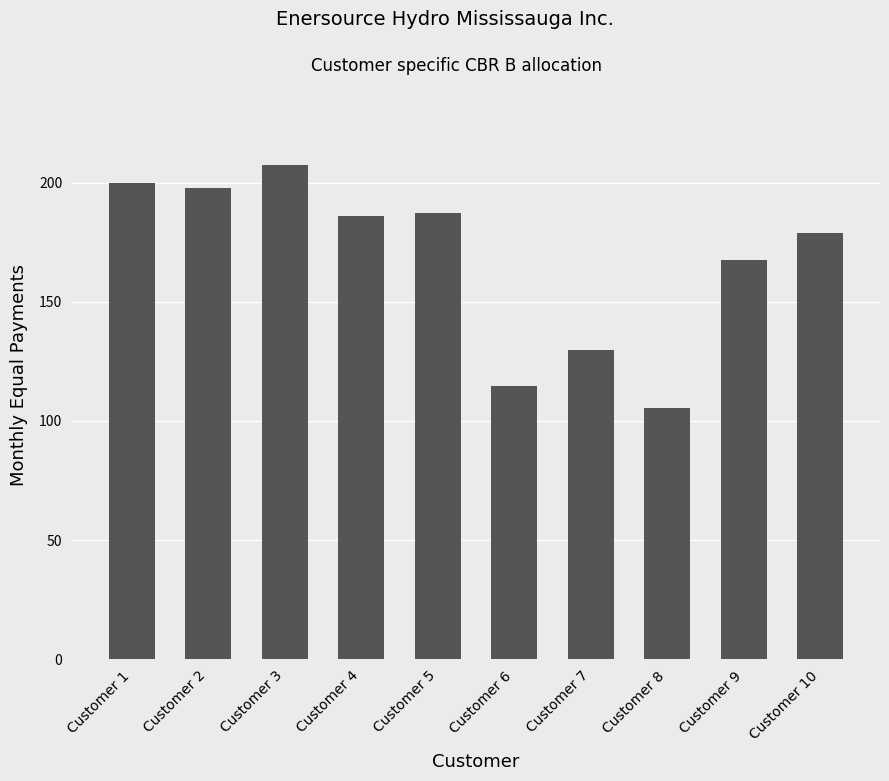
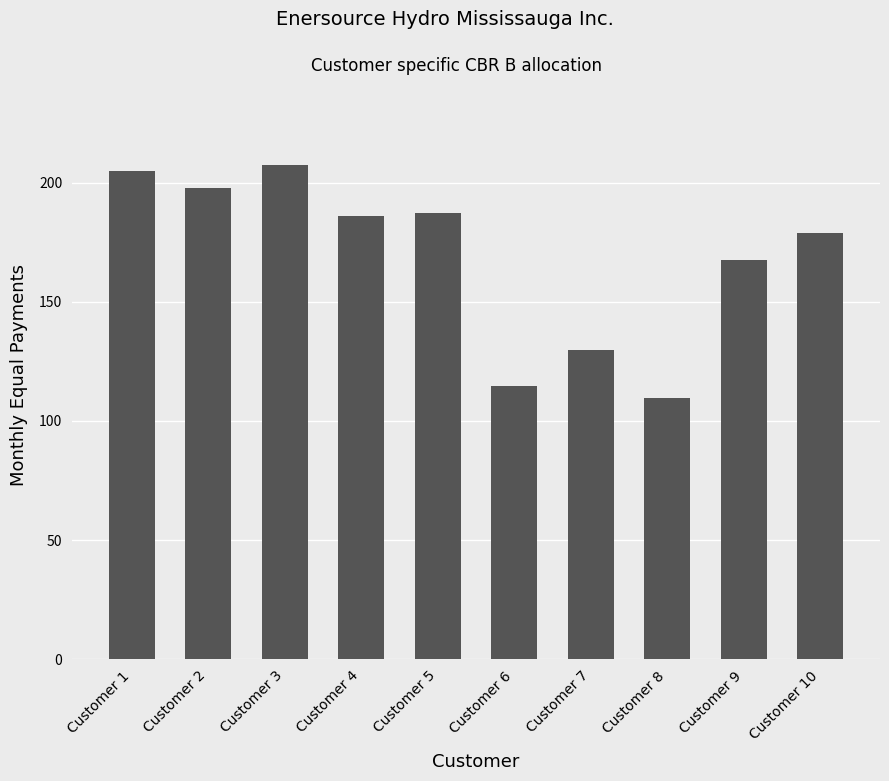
Customer 1: 200 -> 205
Customer 8: 105 -> 110
